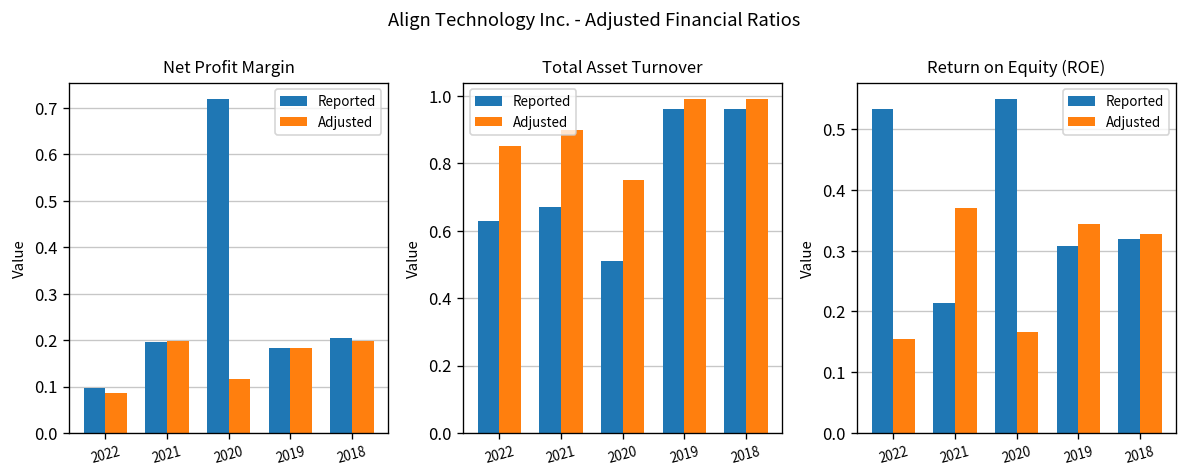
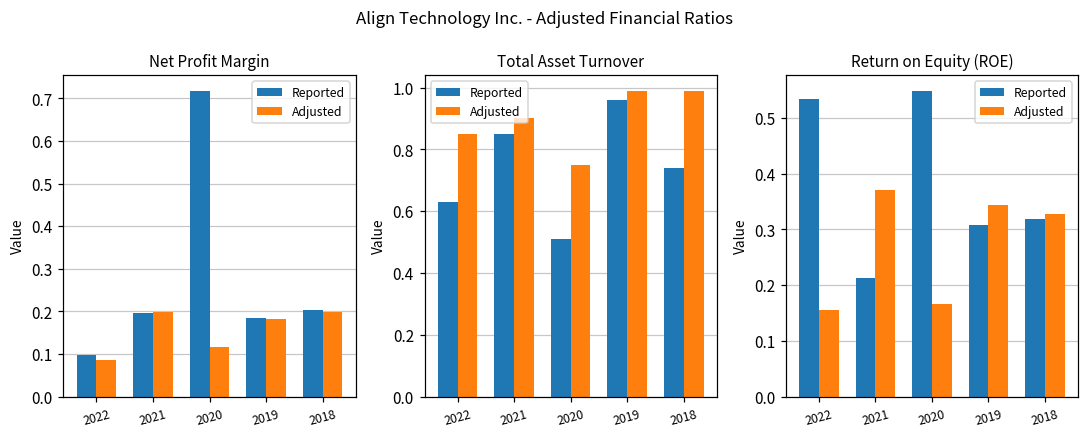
Total Asset Turnover, Reported, 2021: 0.67 -> 0.85
Total Asset Turnover, Reported, 2018: 0.96 -> 0.74
